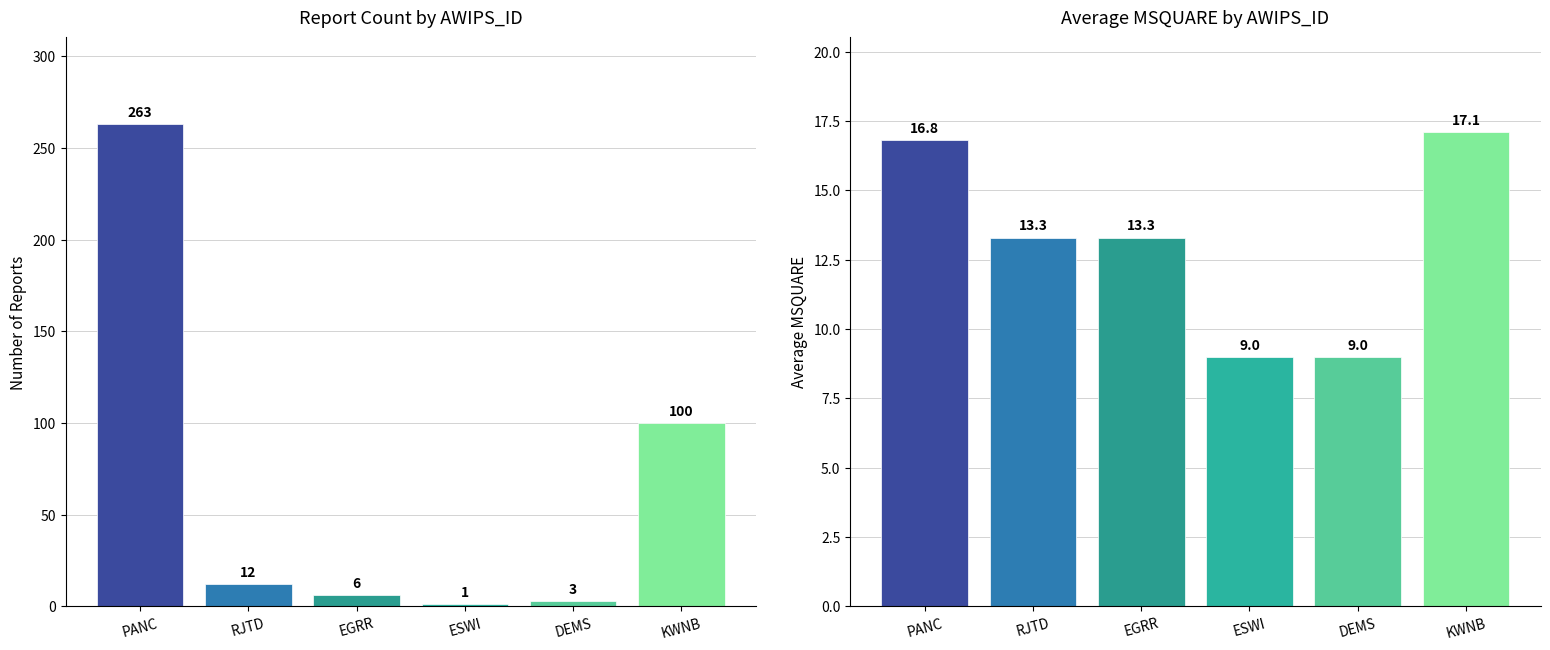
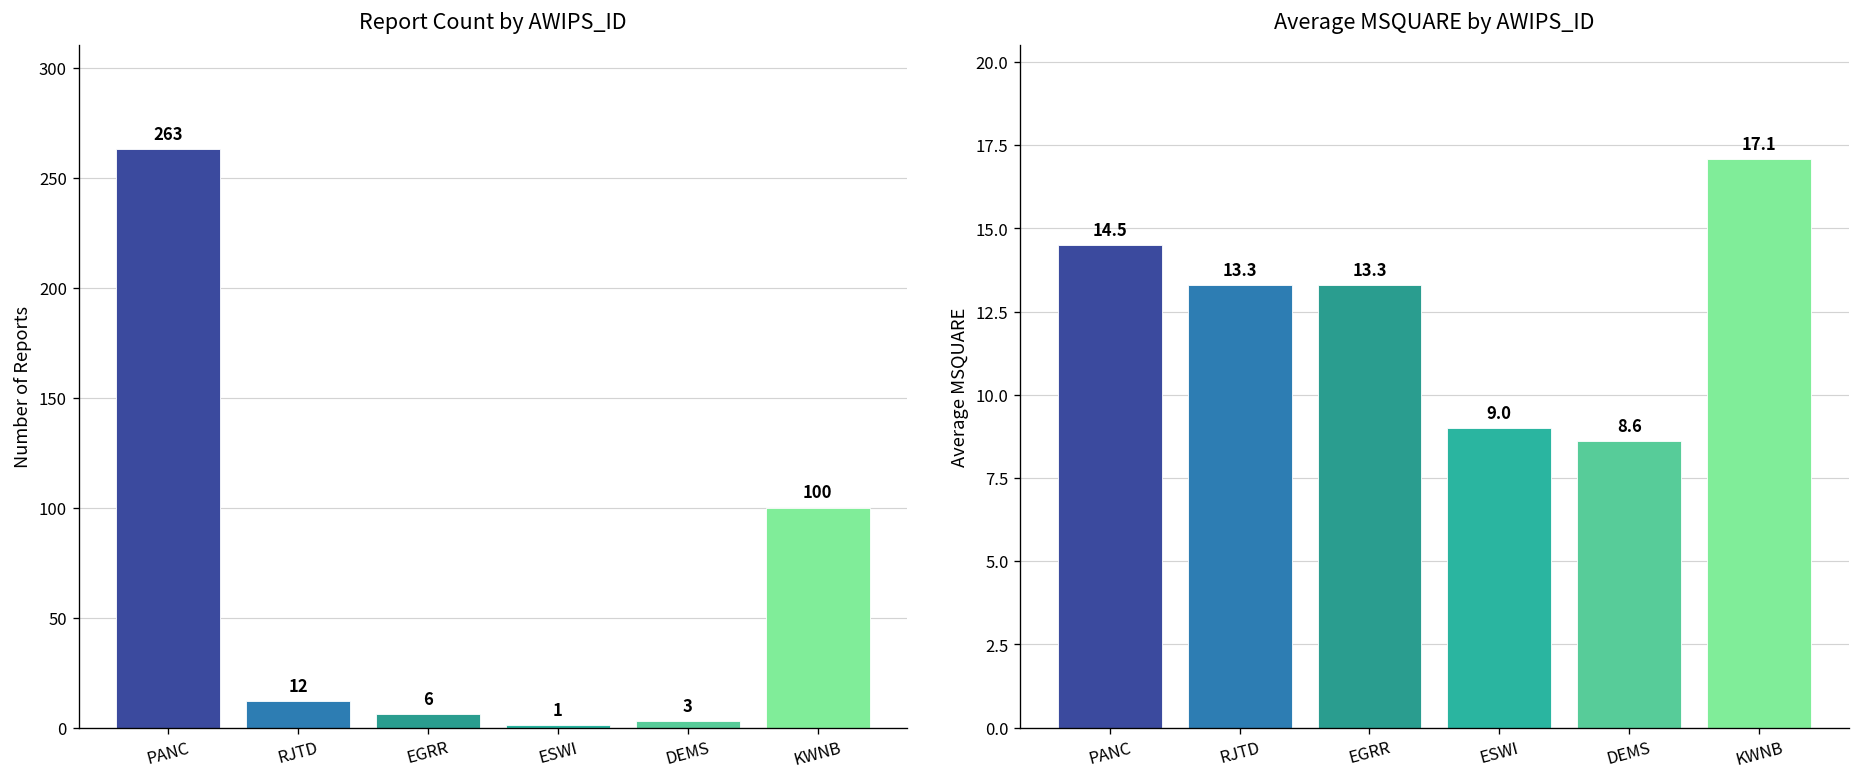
Average MSQUARE by AWIPS_ID, PANC: 16.8 -> 14.5
Average MSQUARE by AWIPS_ID, DEMS: 9.0 -> 8.6
